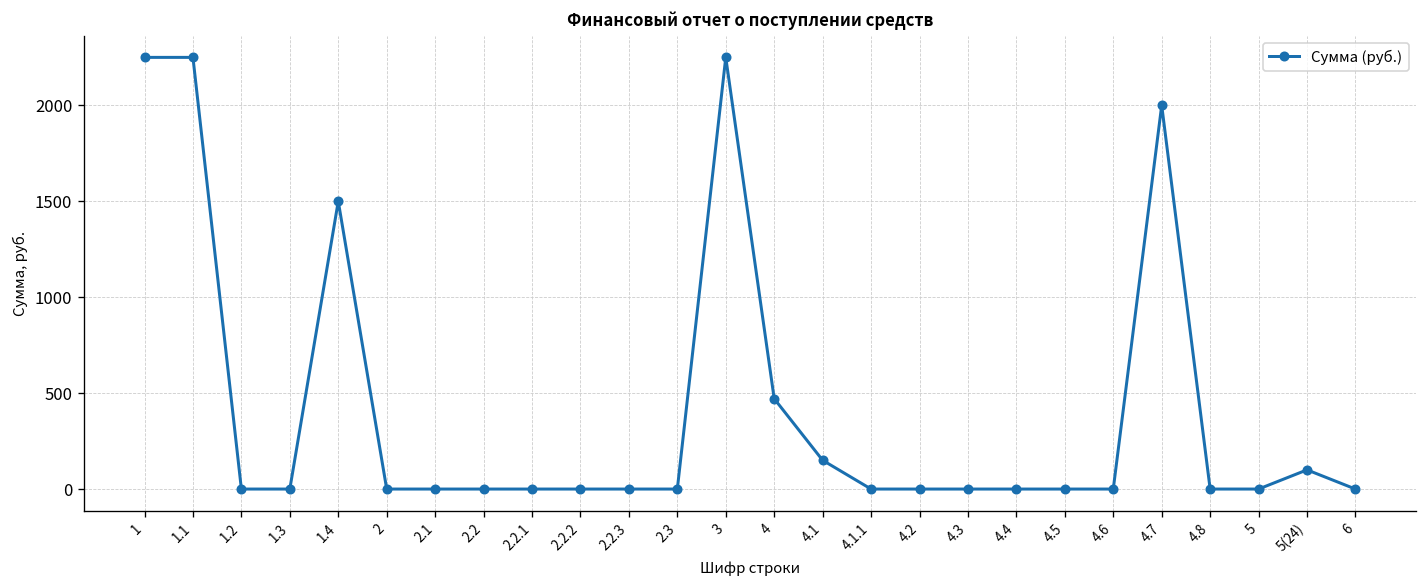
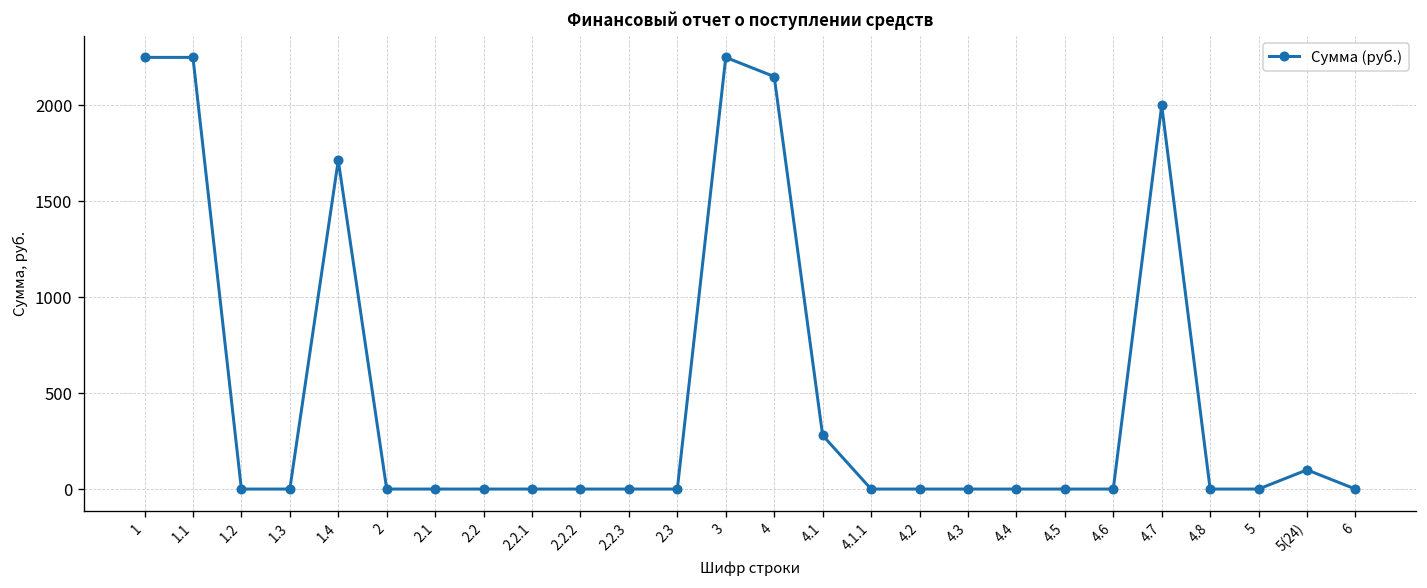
1.4: 1500 -> 1710
4: 470 -> 2150
4.1: 150 -> 280
